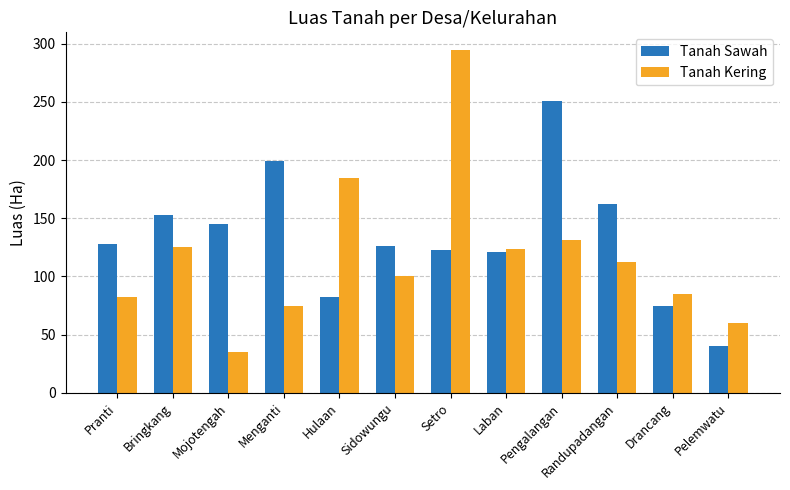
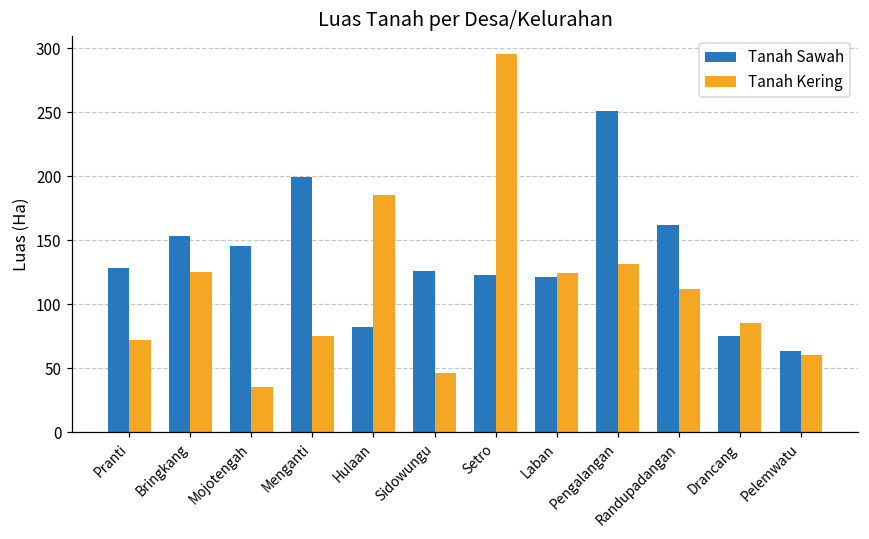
Tanah Kering, Pranti: 82 -> 72
Tanah Kering, Sidowungu: 100 -> 46
Tanah Sawah, Pelemwatu: 40 -> 63
